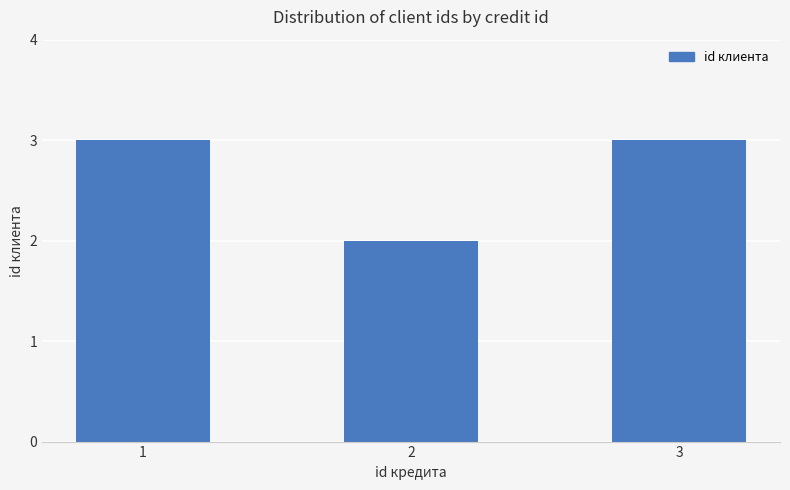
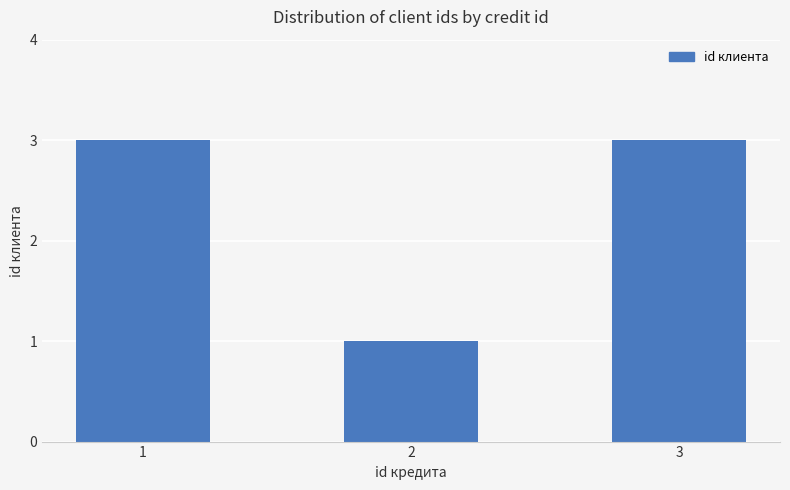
2: 2 -> 1
